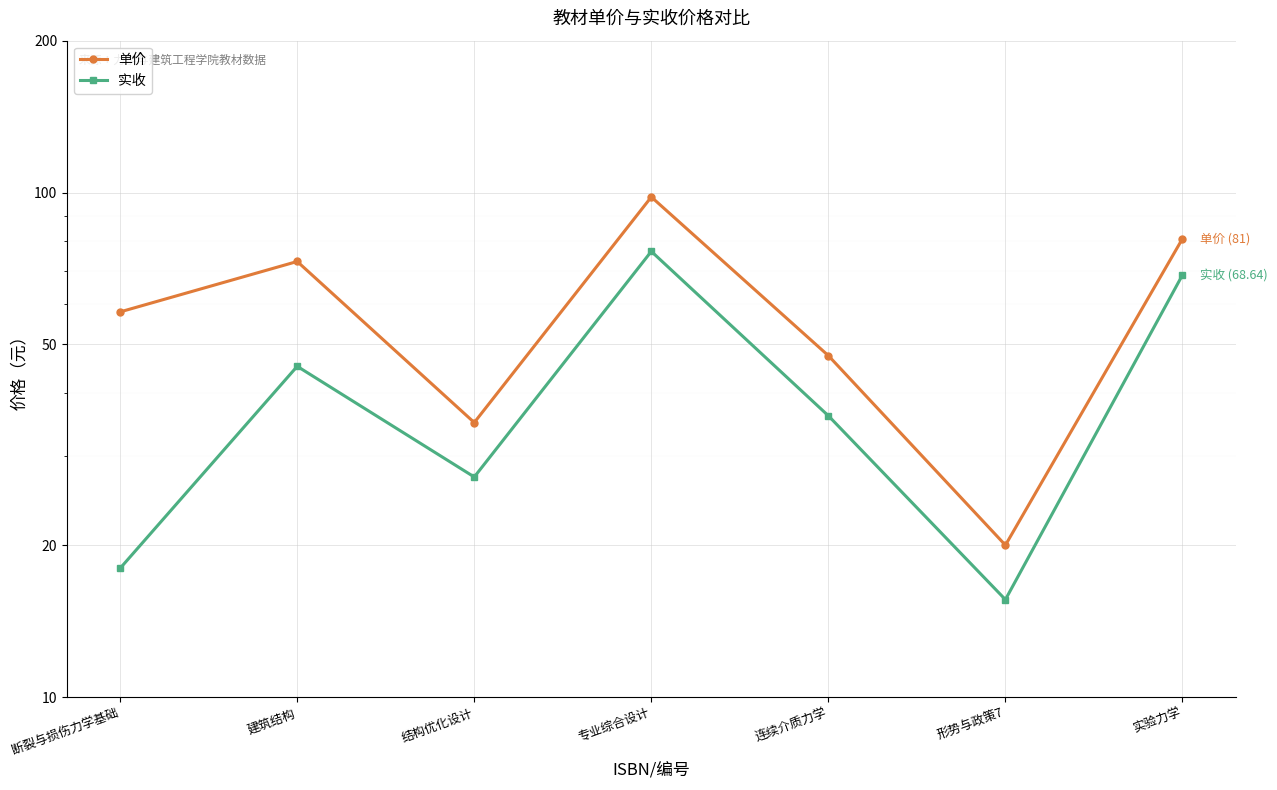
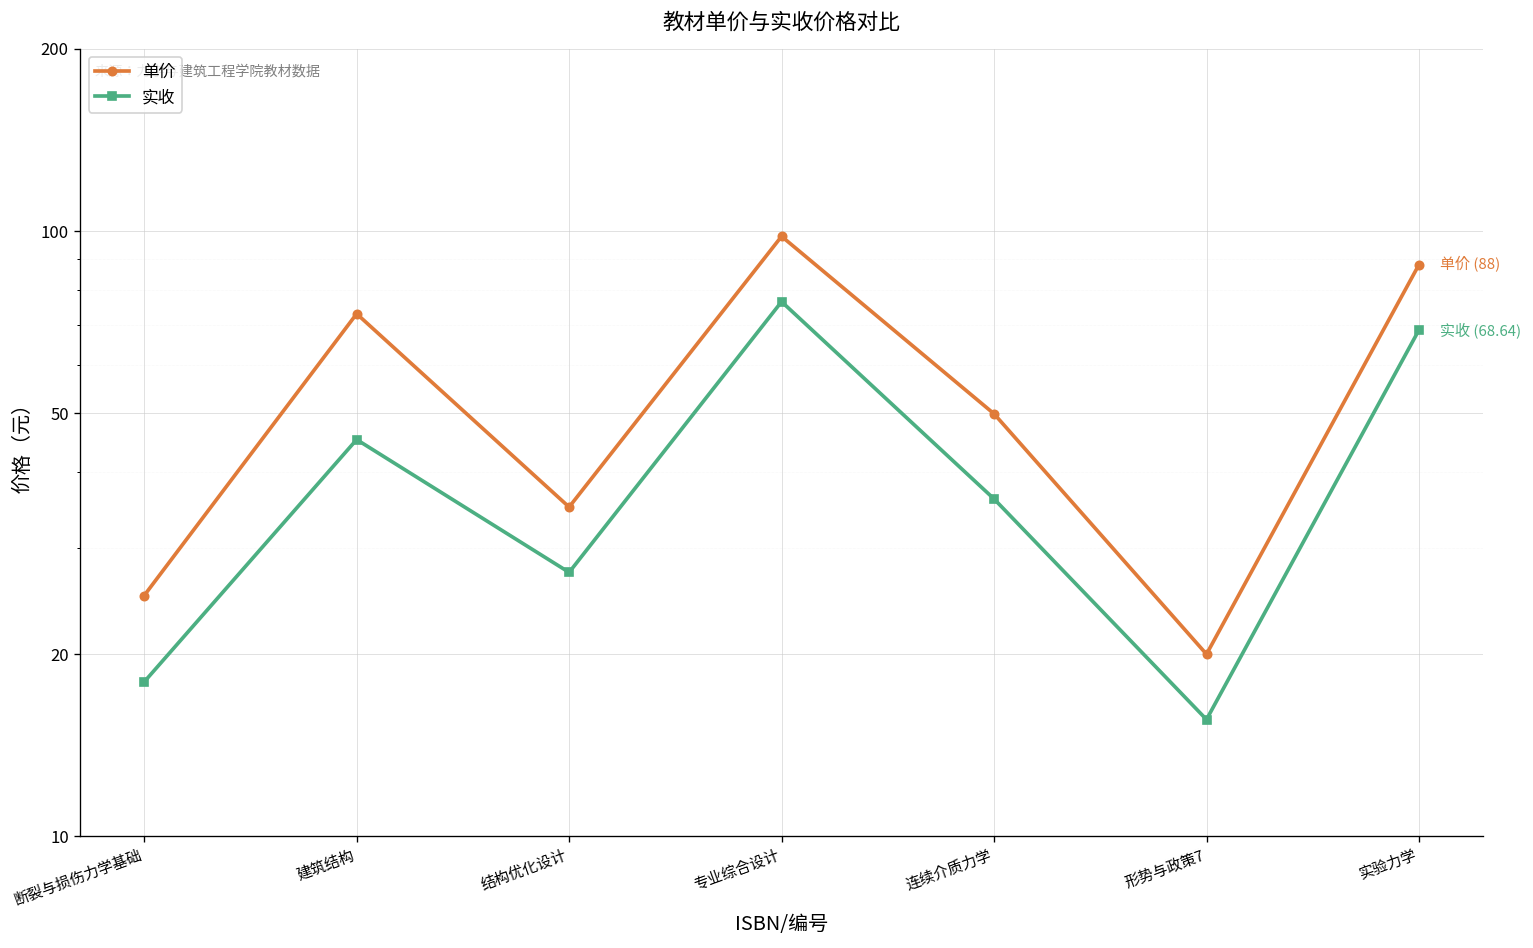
单价, 断裂与损伤力学基础: 58 -> 25
单价, 连续介质力学: 48 -> 50
单价, 实验力学: (81) -> (88)
